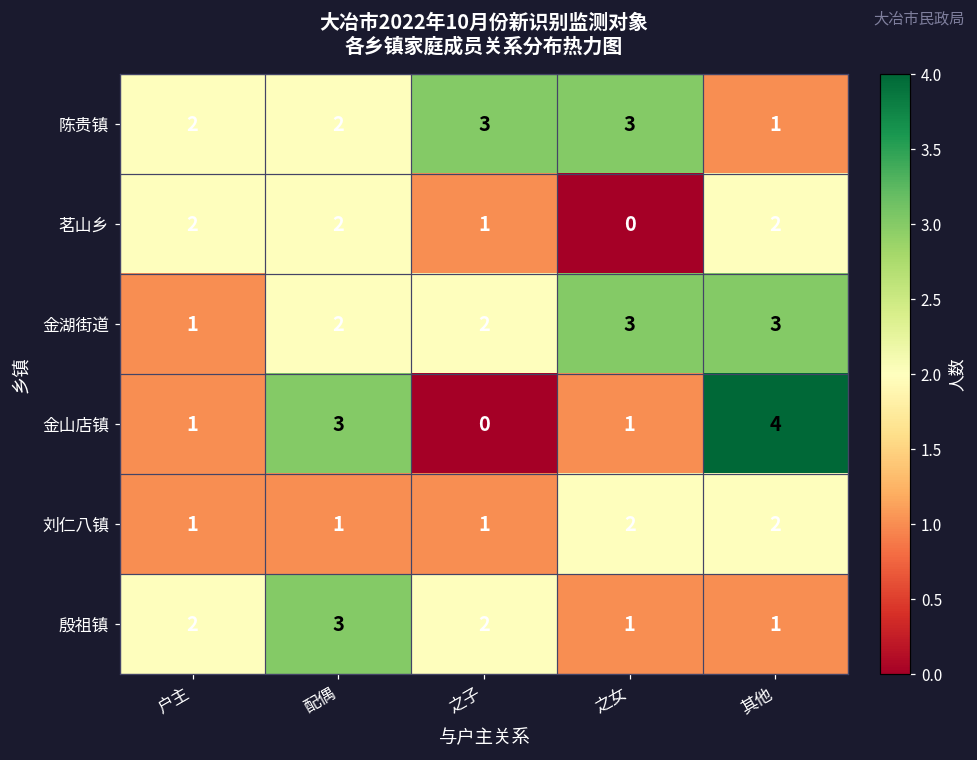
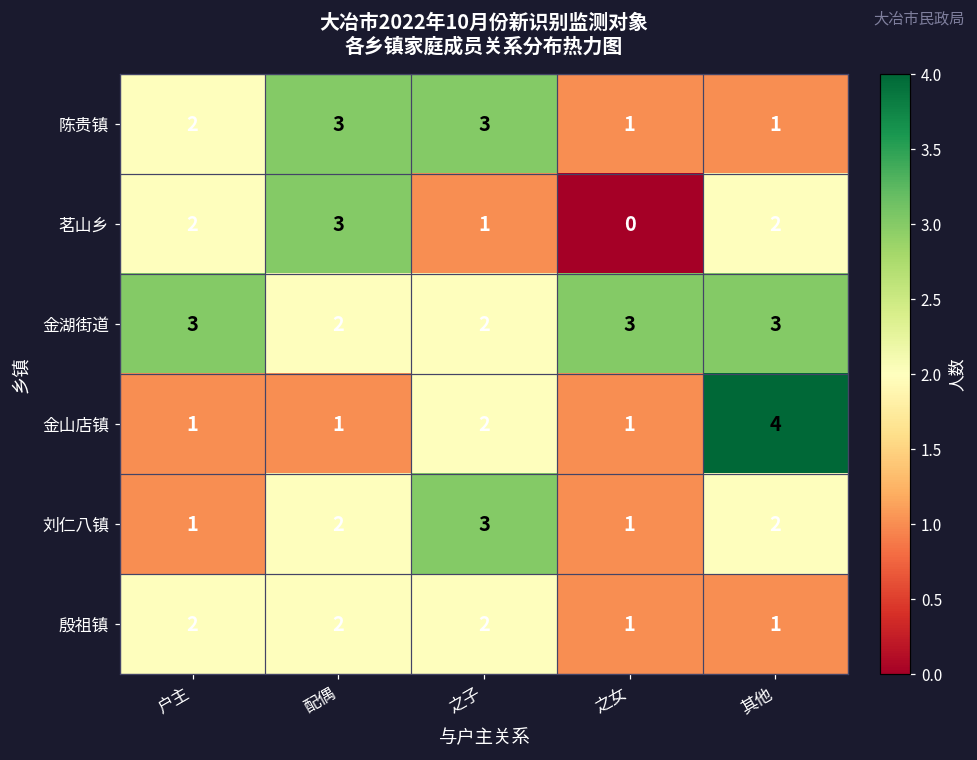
陈贵镇, 配偶: 2 -> 3
陈贵镇, 之女: 3 -> 1
茗山乡, 配偶: 2 -> 3
金湖街道, 户主: 1 -> 3
金山店镇, 配偶: 3 -> 1
金山店镇, 之子: 0 -> 2
刘仁八镇, 配偶: 1 -> 2
刘仁八镇, 之子: 1 -> 3
刘仁八镇, 之女: 2 -> 1
殷祖镇, 配偶: 3 -> 2
